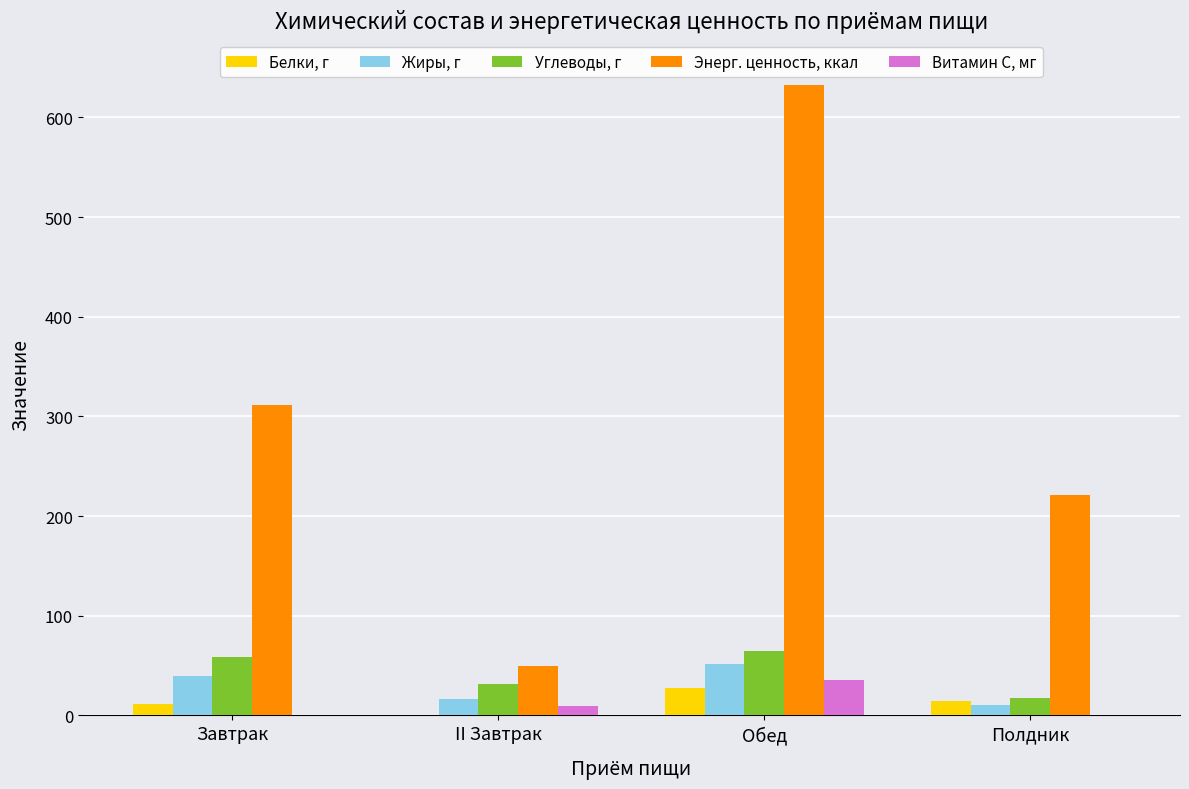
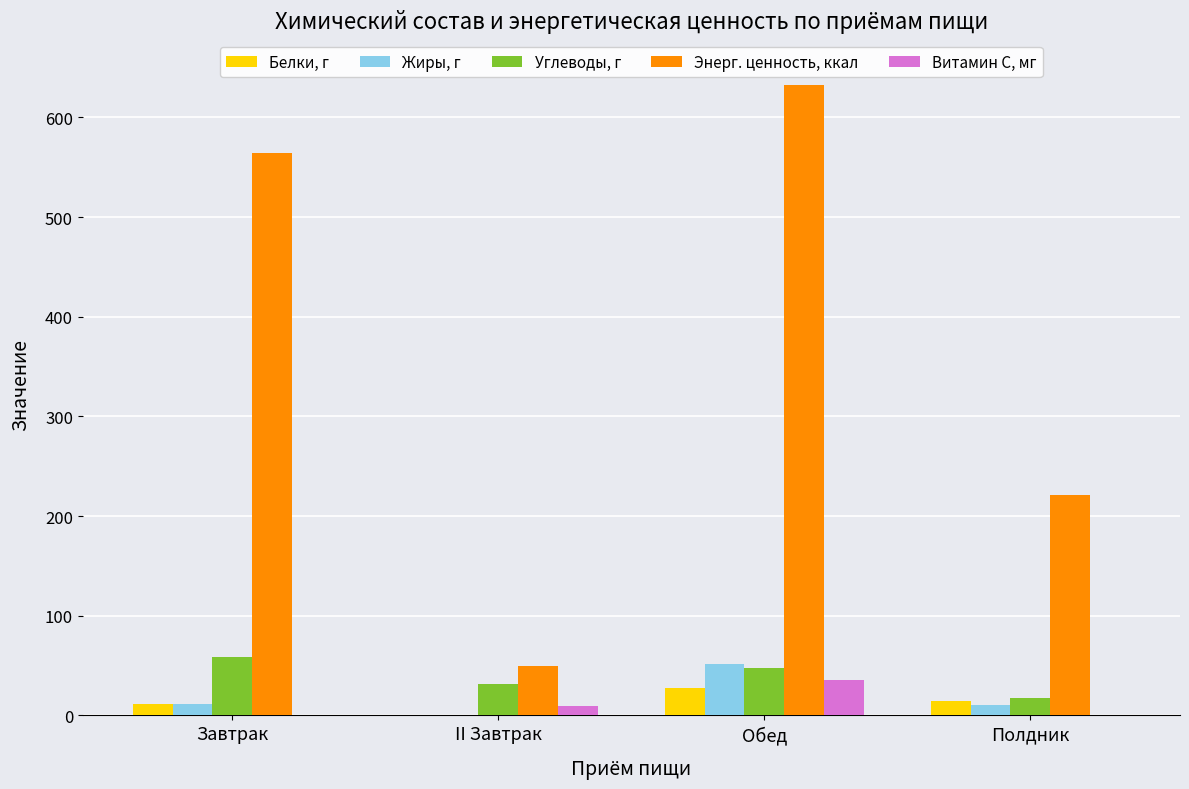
Жиры, г, Завтрак: 40 -> 10
Энерг. ценность, ккал, Завтрак: 310 -> 560
Жиры, г, II Завтрак: 20 -> 0
Углеводы, г, Обед: 60 -> 50
